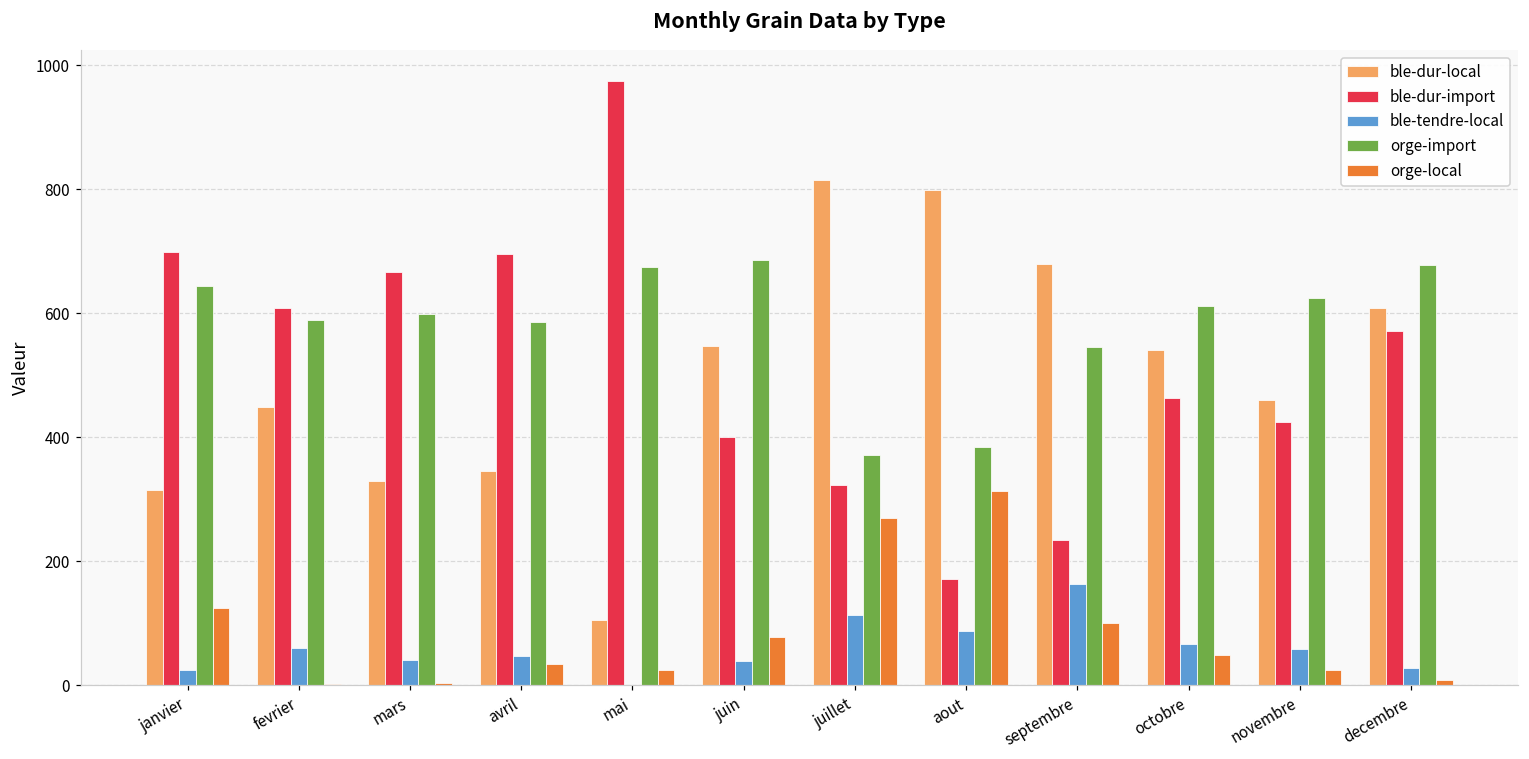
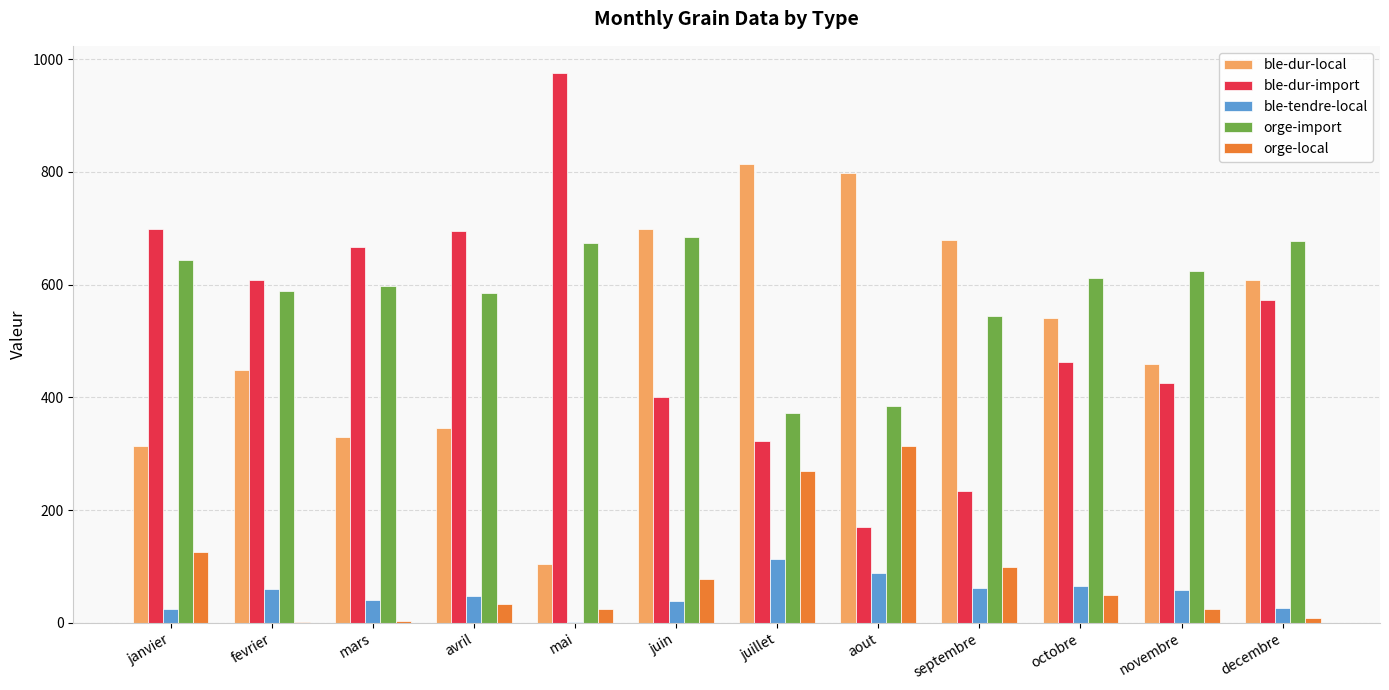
ble-dur-local, juin: 550 -> 700
ble-tendre-local, septembre: 160 -> 60
